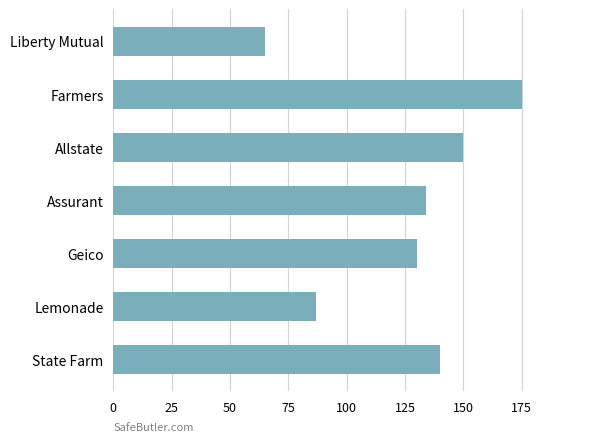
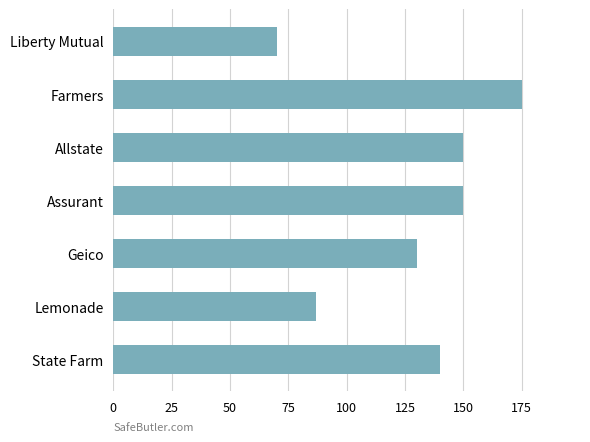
Liberty Mutual: 65 -> 70
Assurant: 134 -> 150
